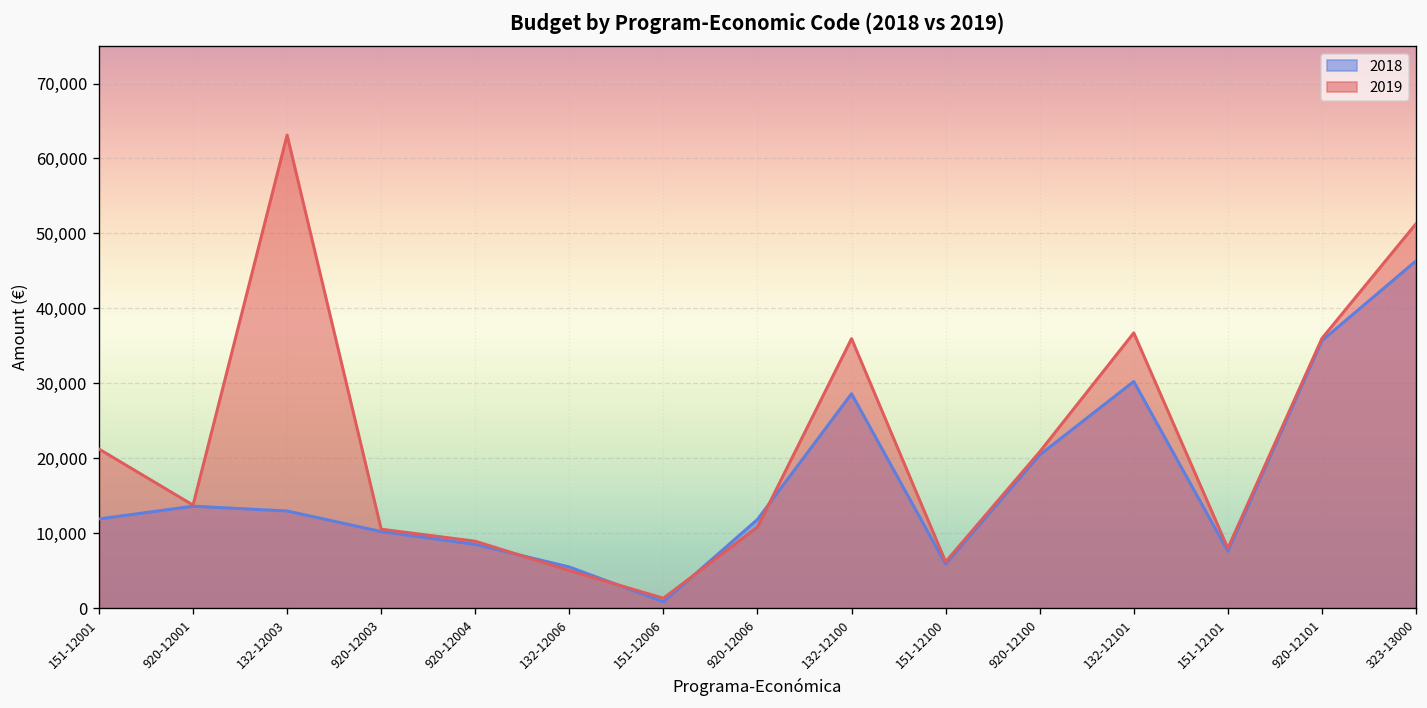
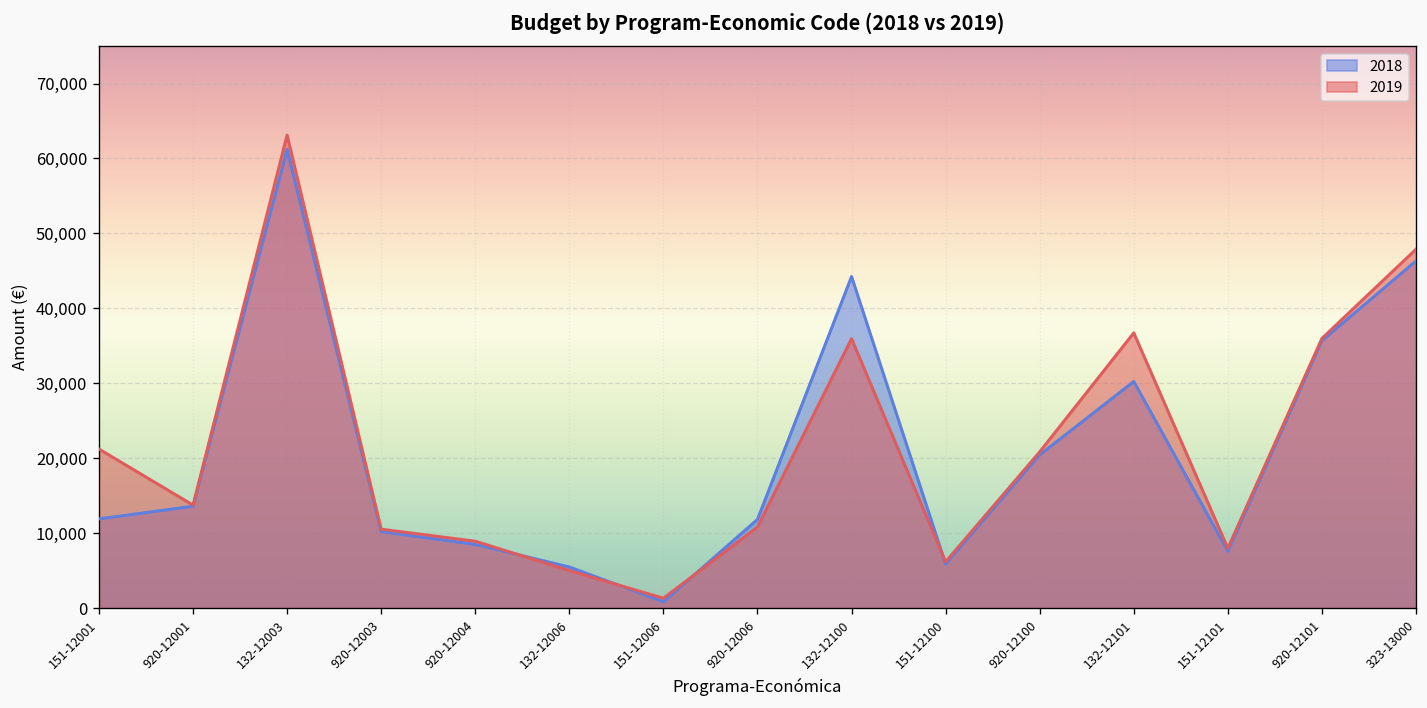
2018, 132-12003: 13,000 -> 61,000
2018, 132-12100: 29,000 -> 44,000
2019, 323-13000: 51,000 -> 48,000
